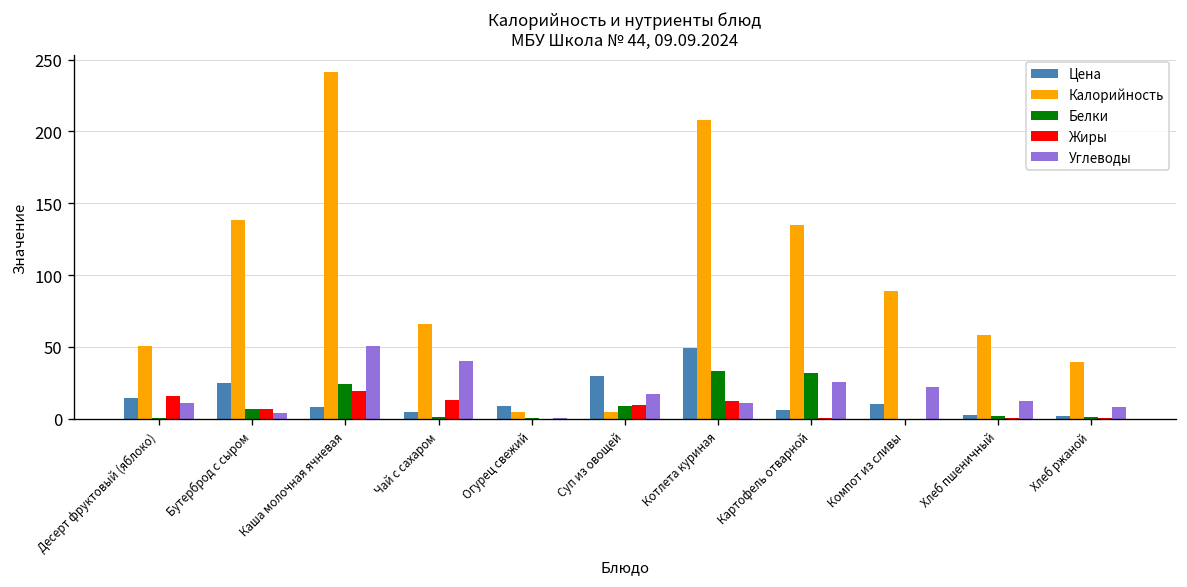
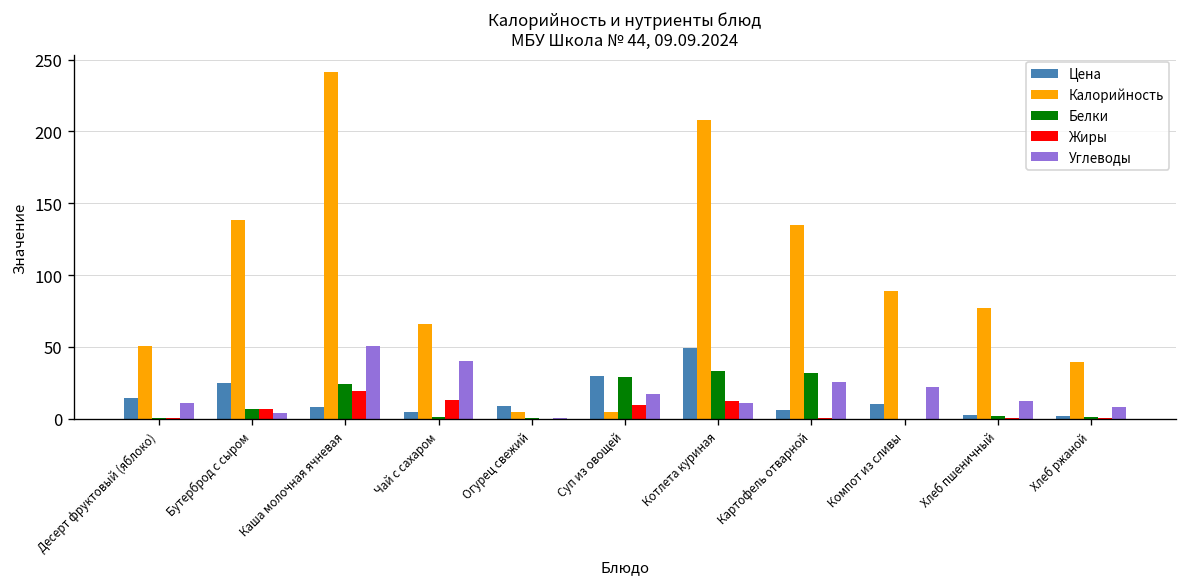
Жиры, Десерт фруктовый (яблоко): 16 -> 0
Белки, Суп из овощей: 9 -> 29
Калорийность, Хлеб пшеничный: 59 -> 77
